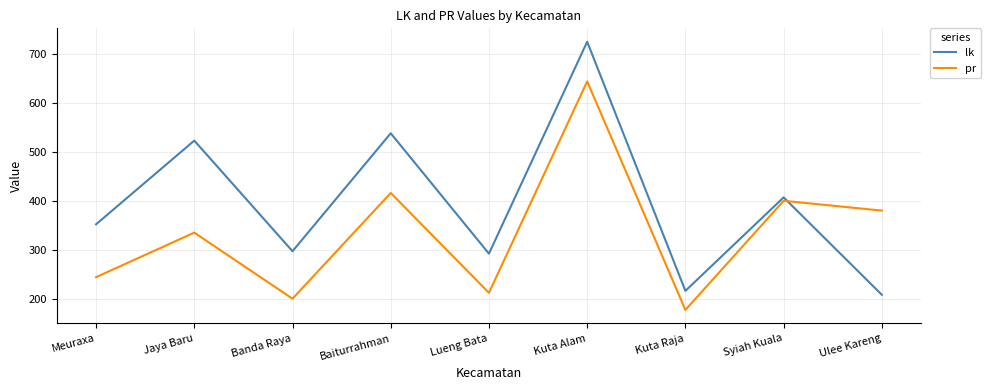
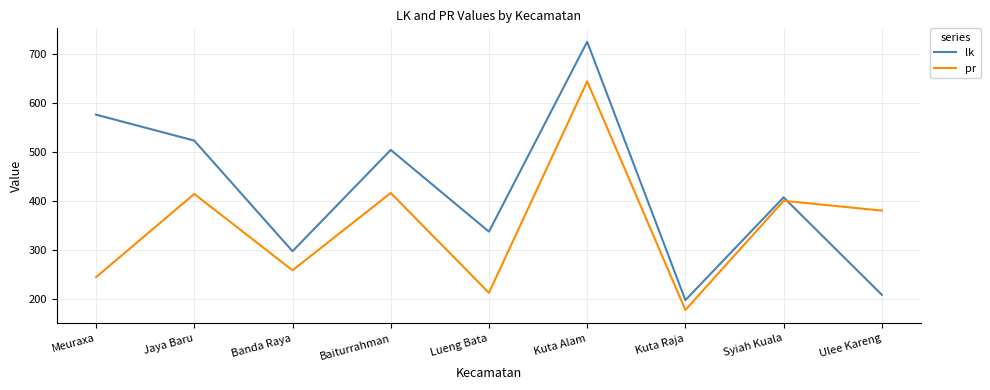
lk, Meuraxa: 350 -> 580
pr, Jaya Baru: 340 -> 410
pr, Banda Raya: 200 -> 260
lk, Baiturrahman: 540 -> 500
lk, Lueng Bata: 290 -> 340
lk, Kuta Raja: 220 -> 200
